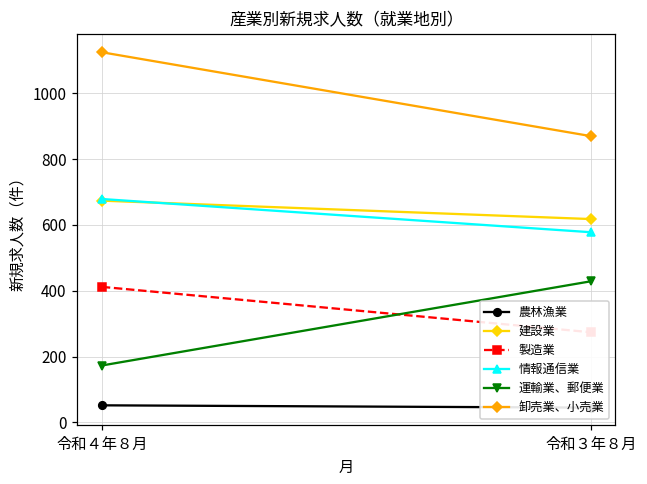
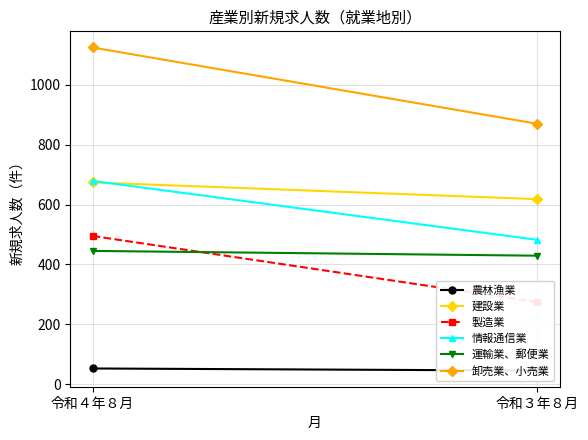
製造業, 令和４年８月: 410 -> 500
運輸業、郵便業, 令和４年８月: 170 -> 450
情報通信業, 令和３年８月: 580 -> 480
